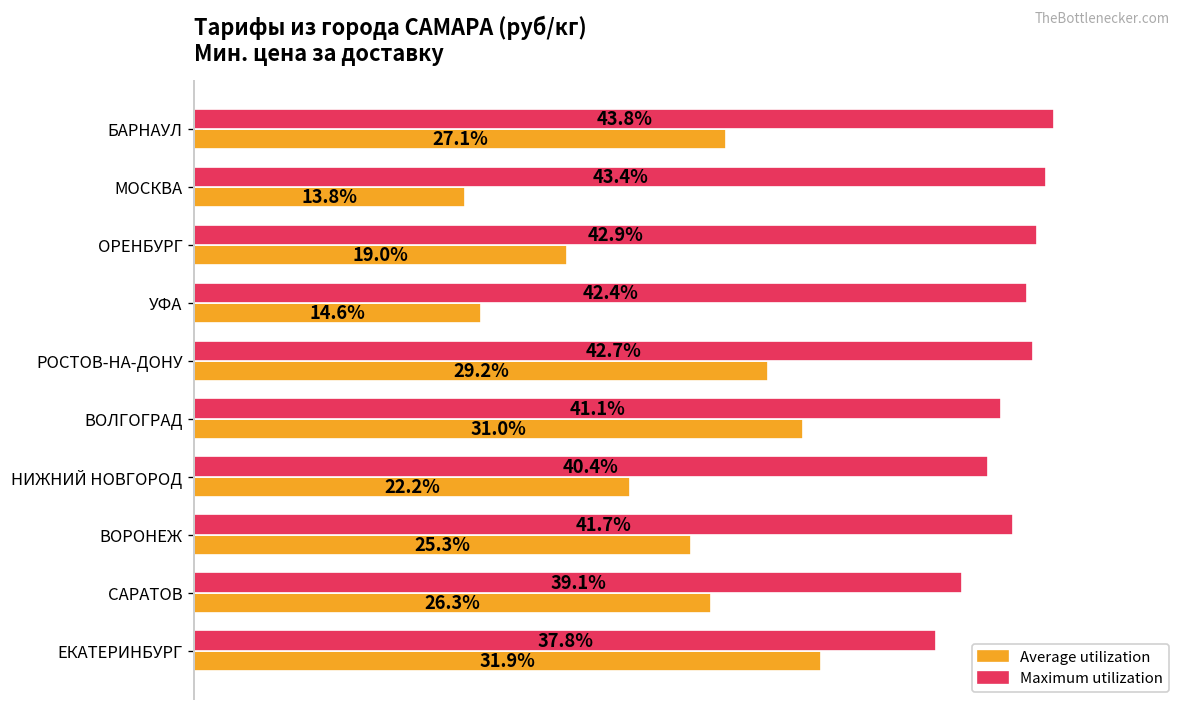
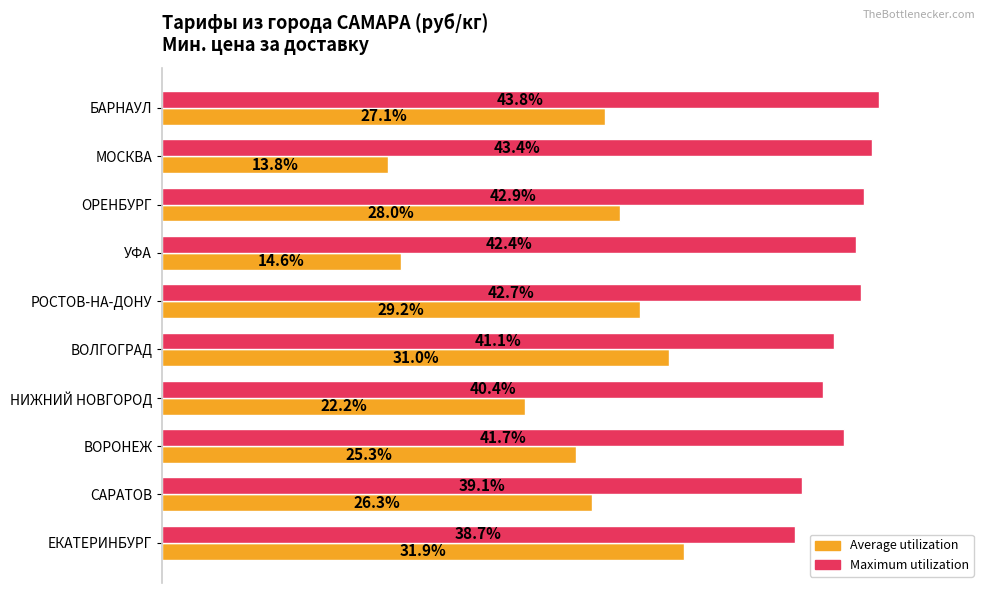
Average utilization, ОРЕНБУРГ: 19.0% -> 28.0%
Maximum utilization, ЕКАТЕРИНБУРГ: 37.8% -> 38.7%
